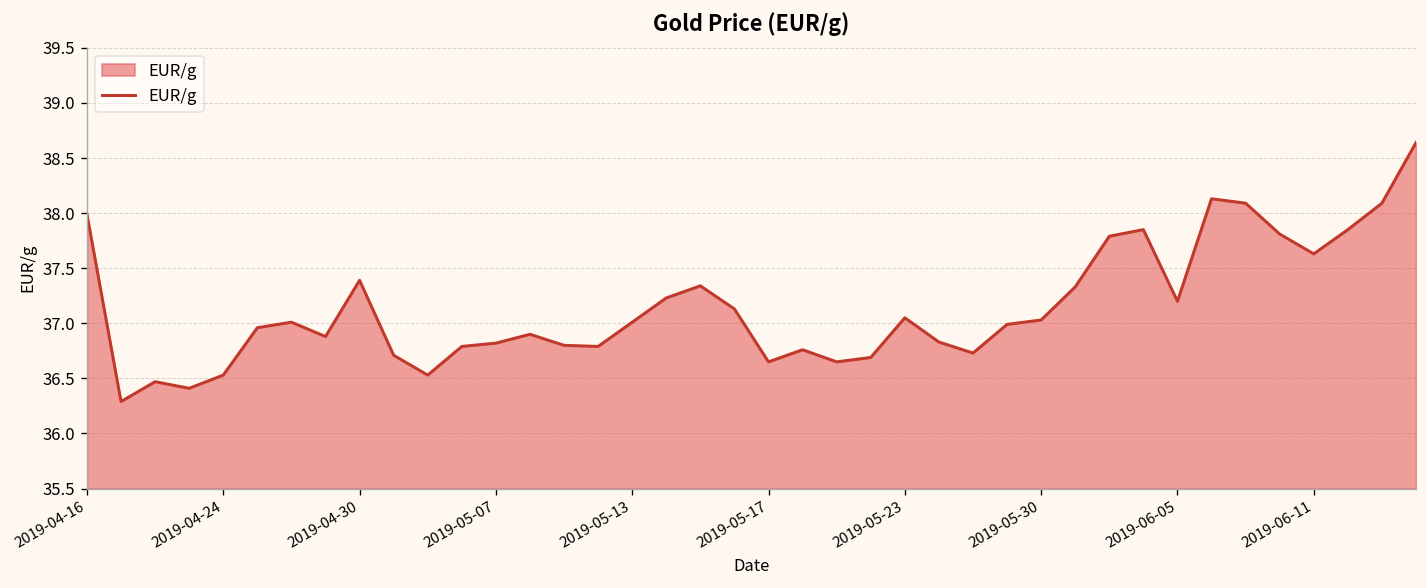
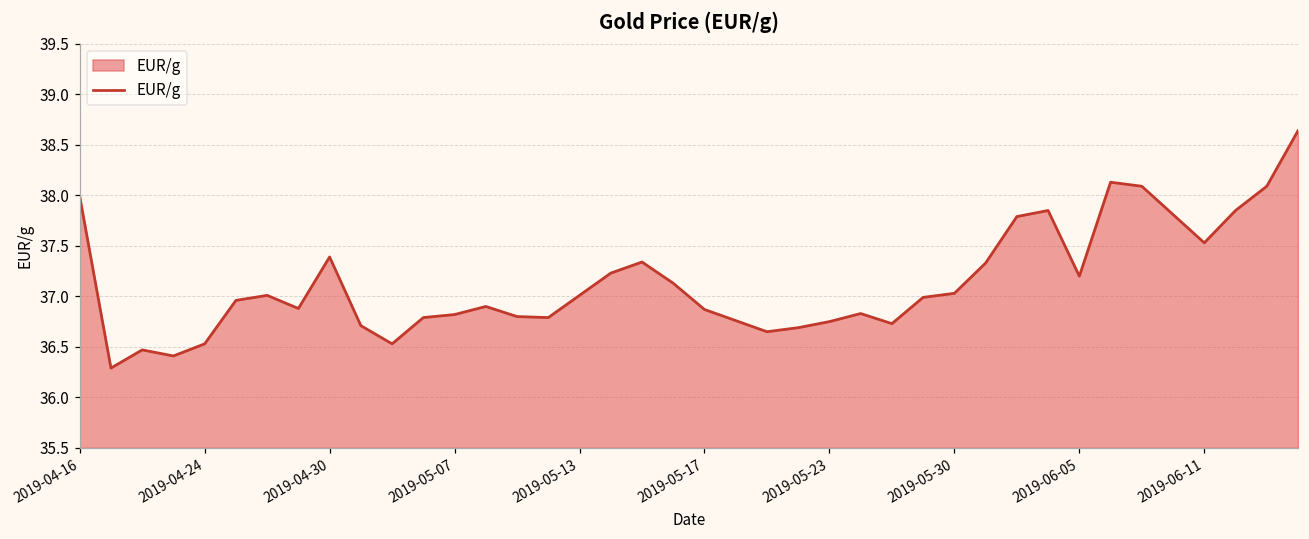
2019-05-17: 36.7 -> 36.9
2019-05-23: 37.1 -> 36.8
2019-06-11: 37.6 -> 37.5
